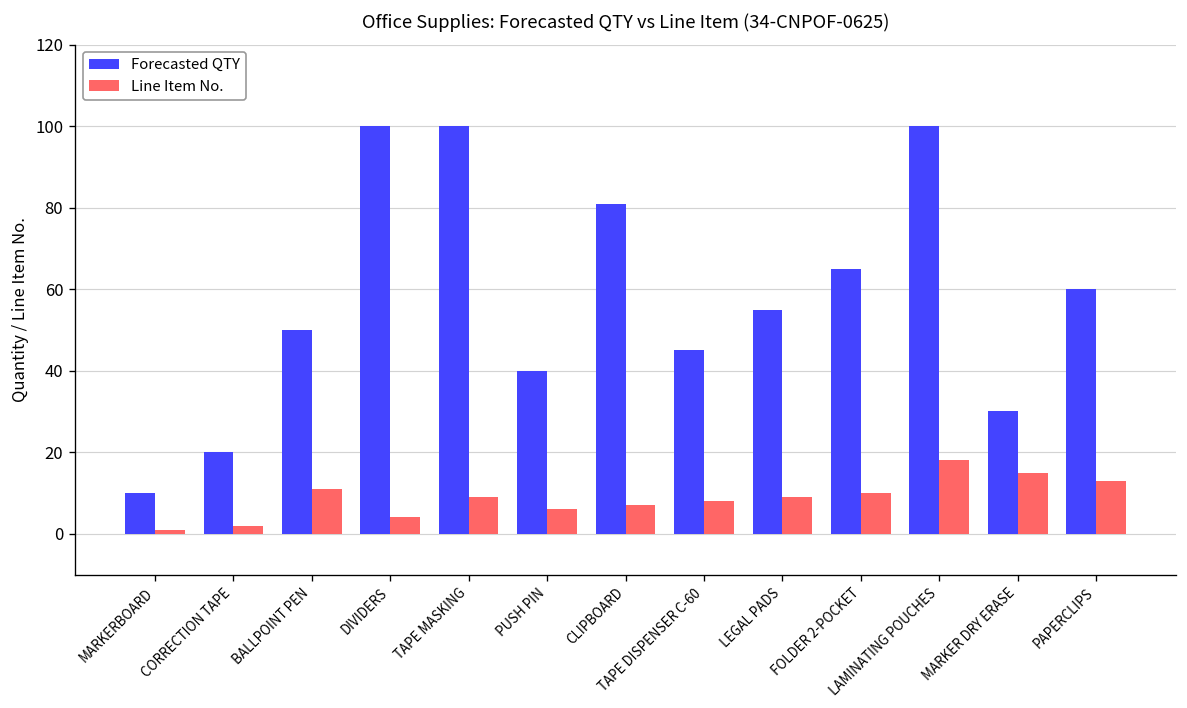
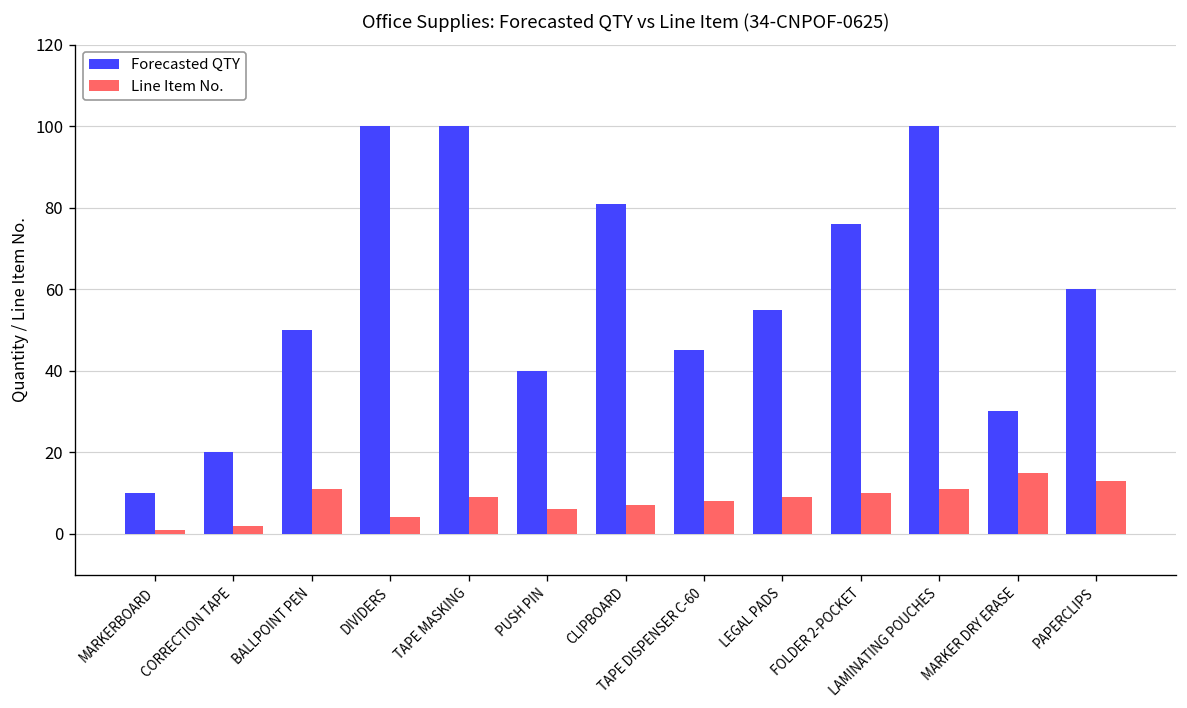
Forecasted QTY, FOLDER 2-POCKET: 65 -> 76
Line Item No., LAMINATING POUCHES: 18 -> 11
